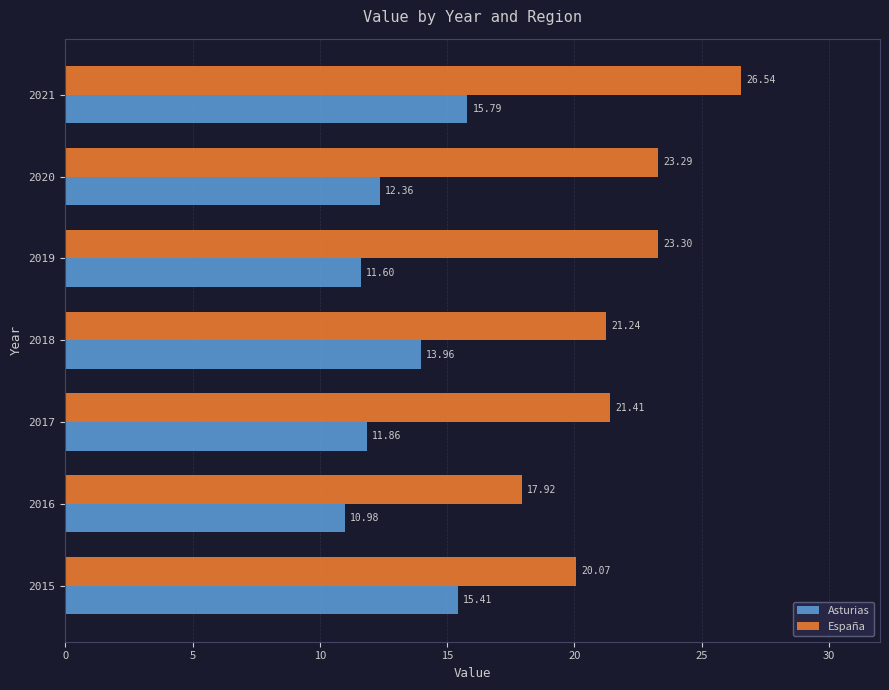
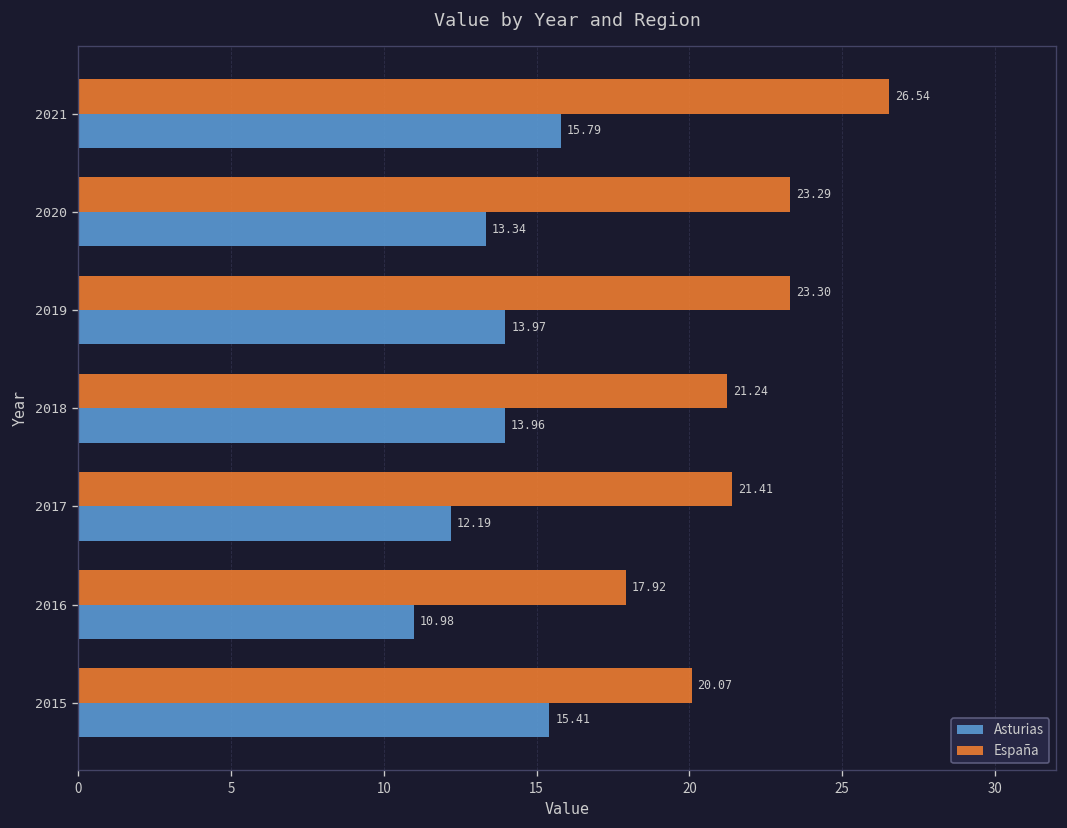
Asturias, 2020: 12.36 -> 13.34
Asturias, 2019: 11.60 -> 13.97
Asturias, 2017: 11.86 -> 12.19
